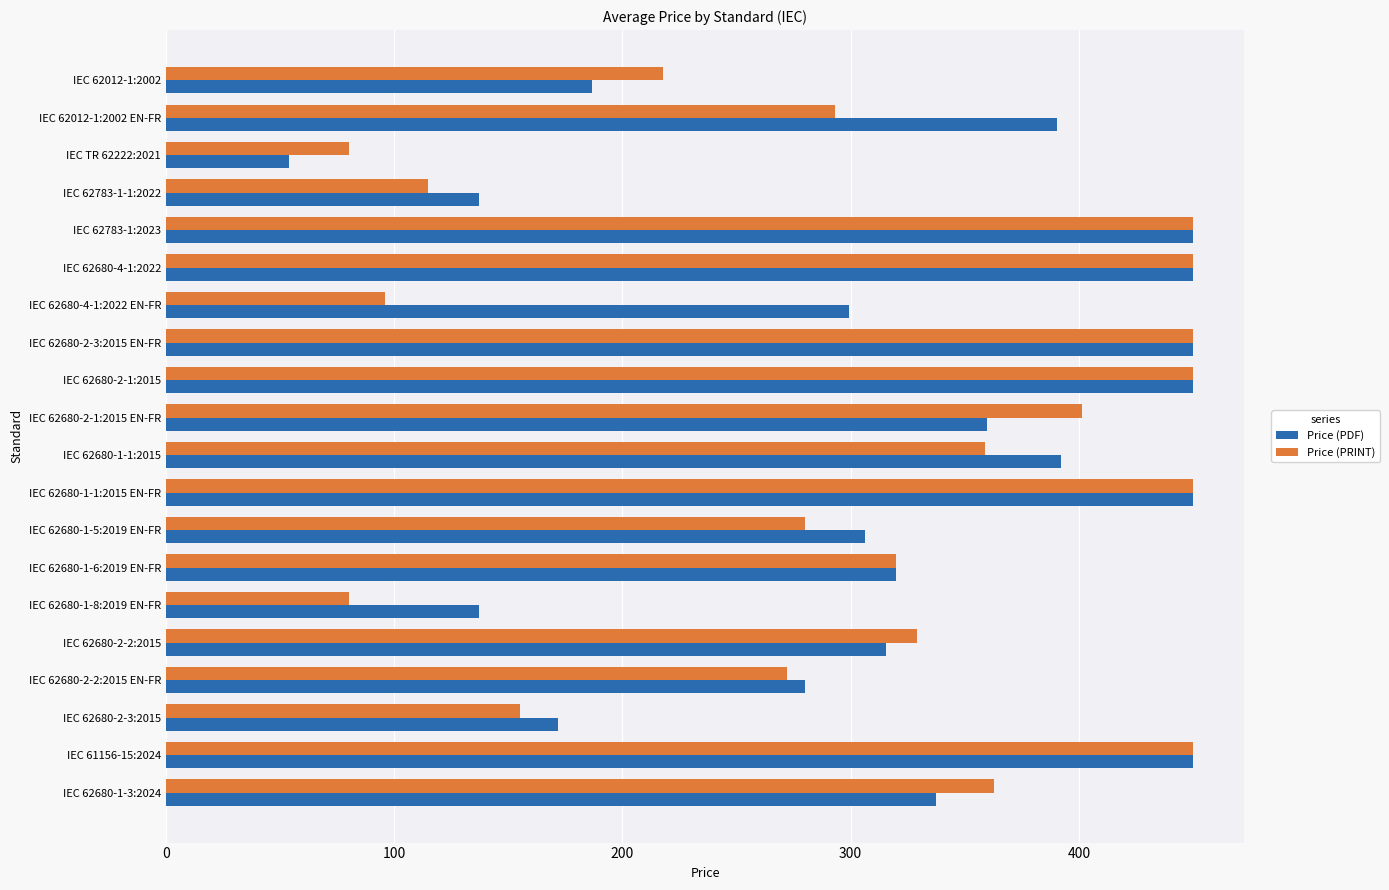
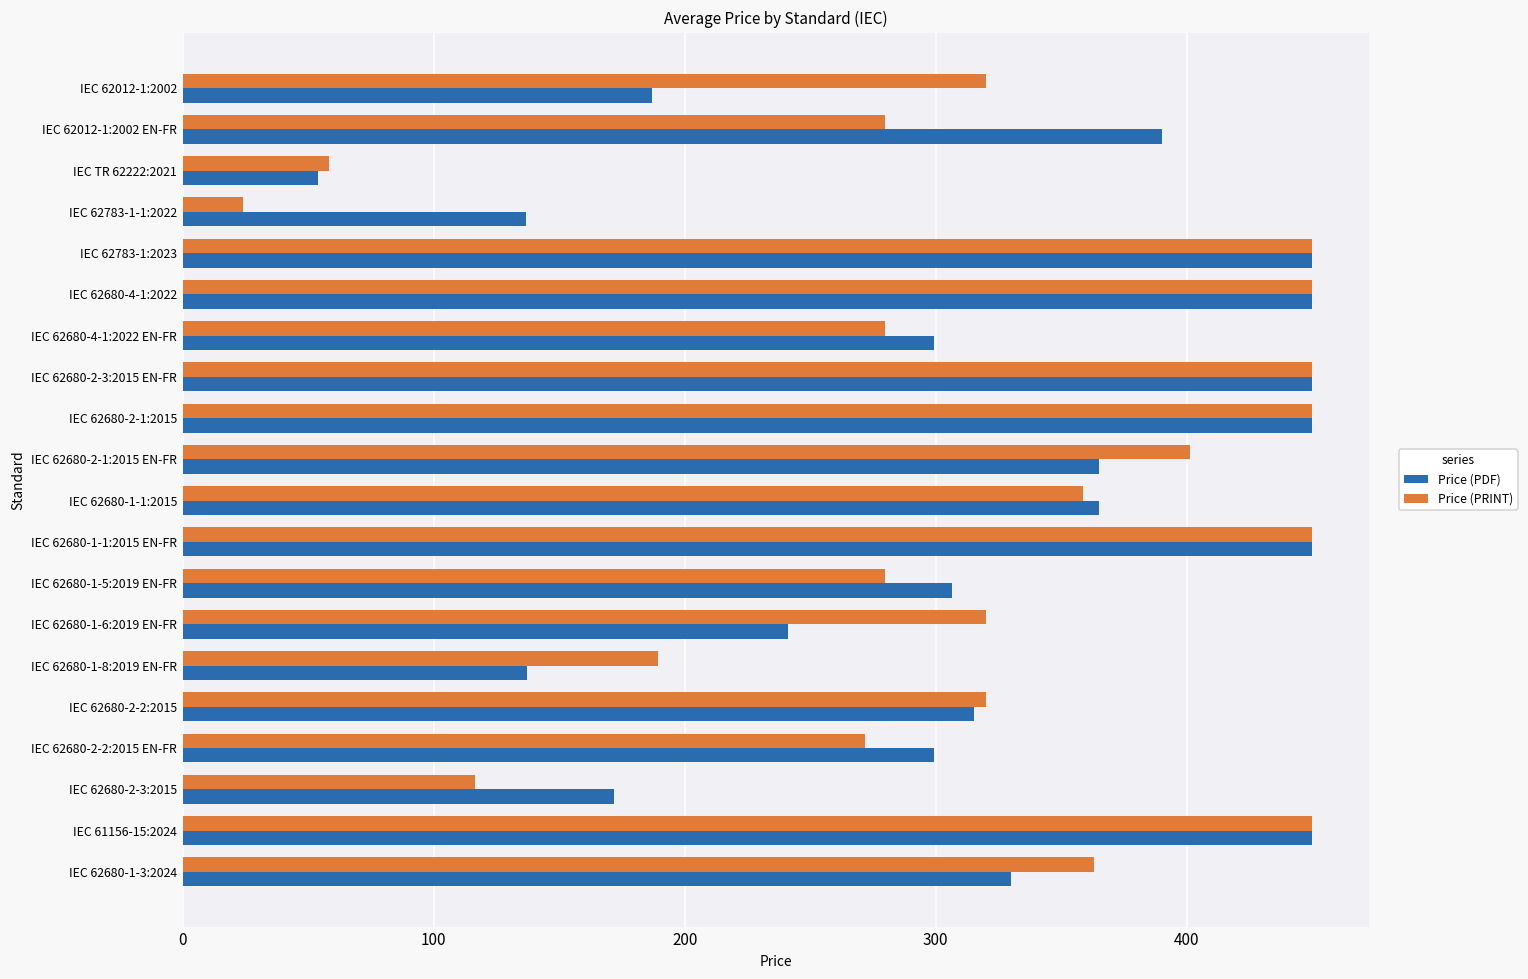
Price (PRINT), IEC 62012-1:2002: 218 -> 320
Price (PRINT), IEC 62012-1:2002 EN-FR: 293 -> 280
Price (PRINT), IEC TR 62222:2021: 80 -> 58
Price (PRINT), IEC 62783-1-1:2022: 115 -> 24
Price (PRINT), IEC 62680-4-1:2022 EN-FR: 96 -> 280
Price (PDF), IEC 62680-2-1:2015 EN-FR: 360 -> 365
Price (PDF), IEC 62680-1-1:2015: 392 -> 365
Price (PDF), IEC 62680-1-6:2019 EN-FR: 320 -> 241
Price (PRINT), IEC 62680-1-8:2019 EN-FR: 80 -> 189
Price (PRINT), IEC 62680-2-2:2015: 329 -> 320
Price (PDF), IEC 62680-2-2:2015 EN-FR: 280 -> 299
Price (PRINT), IEC 62680-2-3:2015: 155 -> 117
Price (PDF), IEC 62680-1-3:2024: 337 -> 330
